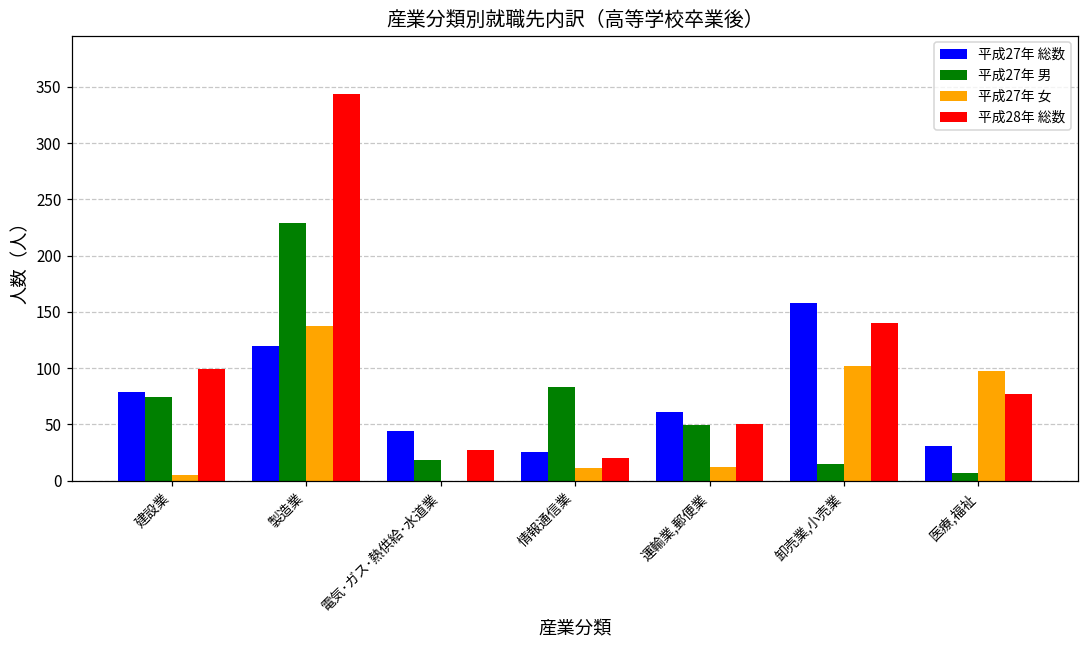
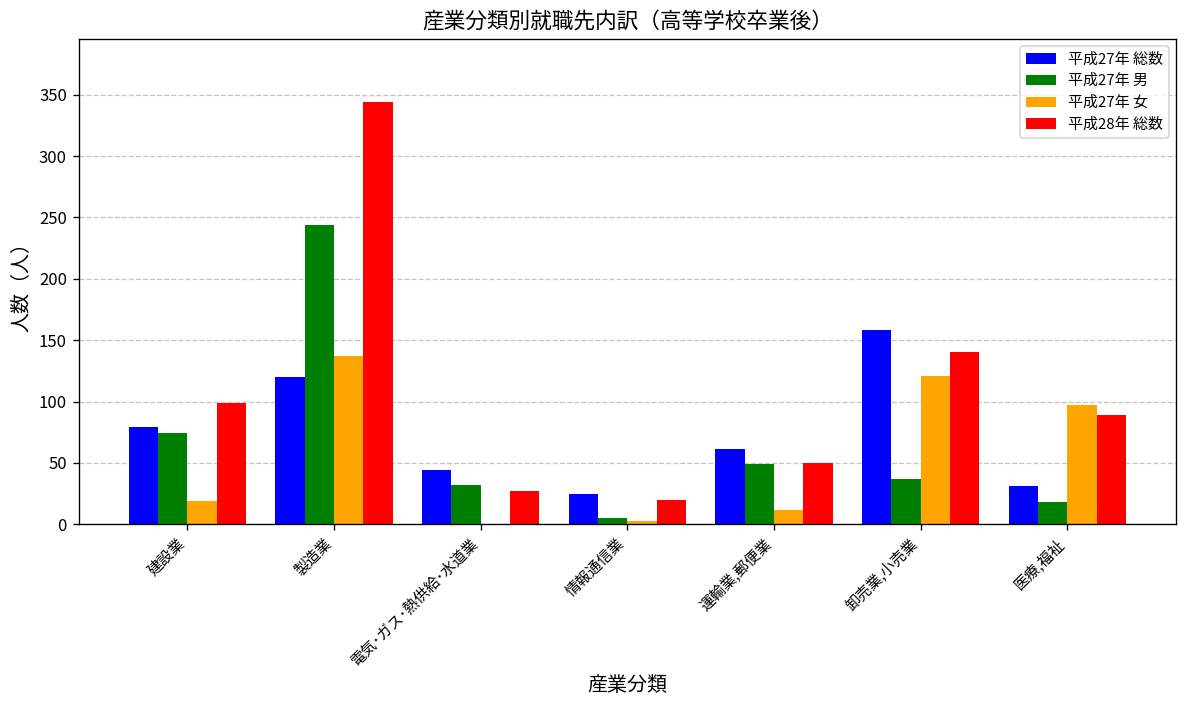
平成27年 女, 建設業: 5 -> 19
平成27年 男, 製造業: 229 -> 244
平成27年 男, 電気･ガス･熱供給･水道業: 18 -> 32
平成27年 男, 情報通信業: 83 -> 5
平成27年 女, 情報通信業: 11 -> 3
平成27年 男, 卸売業,小売業: 15 -> 37
平成27年 女, 卸売業,小売業: 102 -> 121
平成27年 男, 医療,福祉: 7 -> 18
平成28年 総数, 医療,福祉: 77 -> 89
